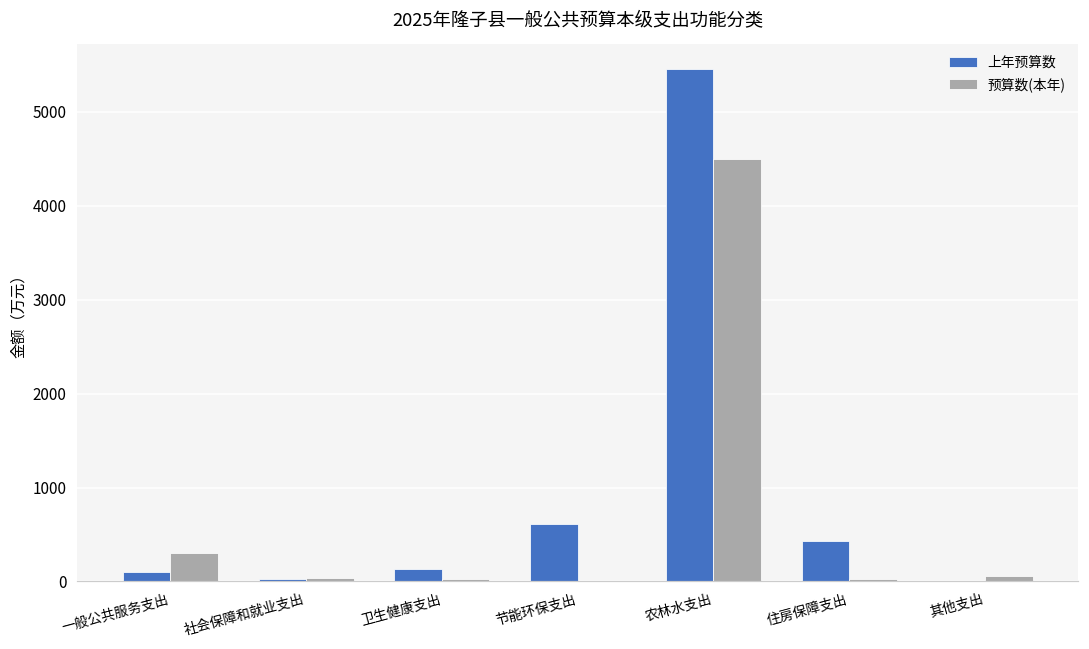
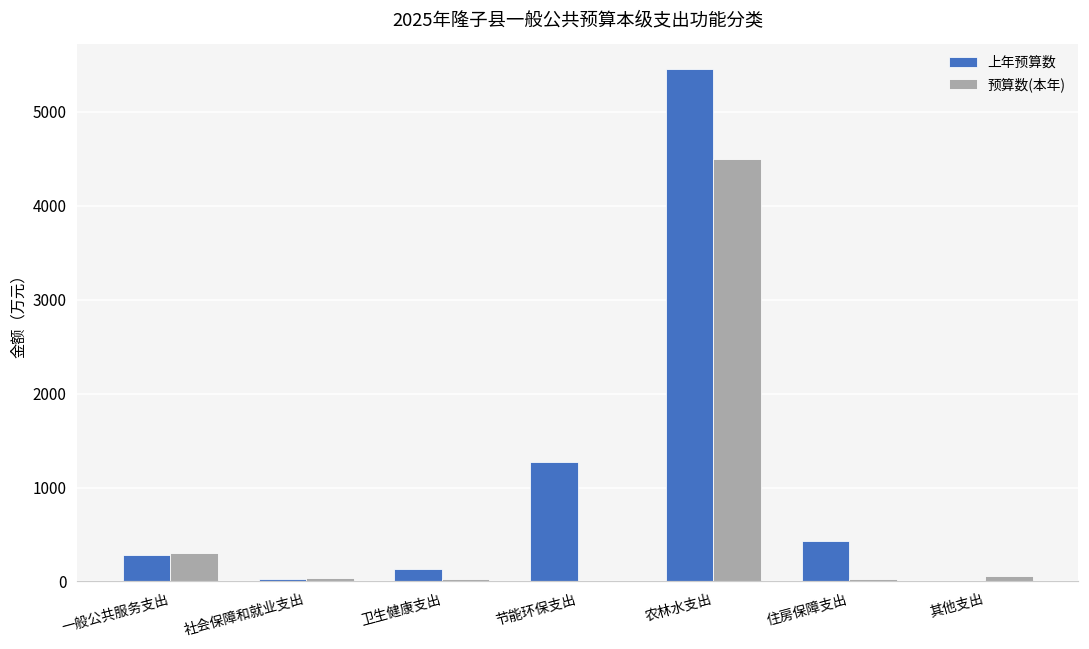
上年预算数, 一般公共服务支出: 100 -> 300
上年预算数, 节能环保支出: 600 -> 1300
